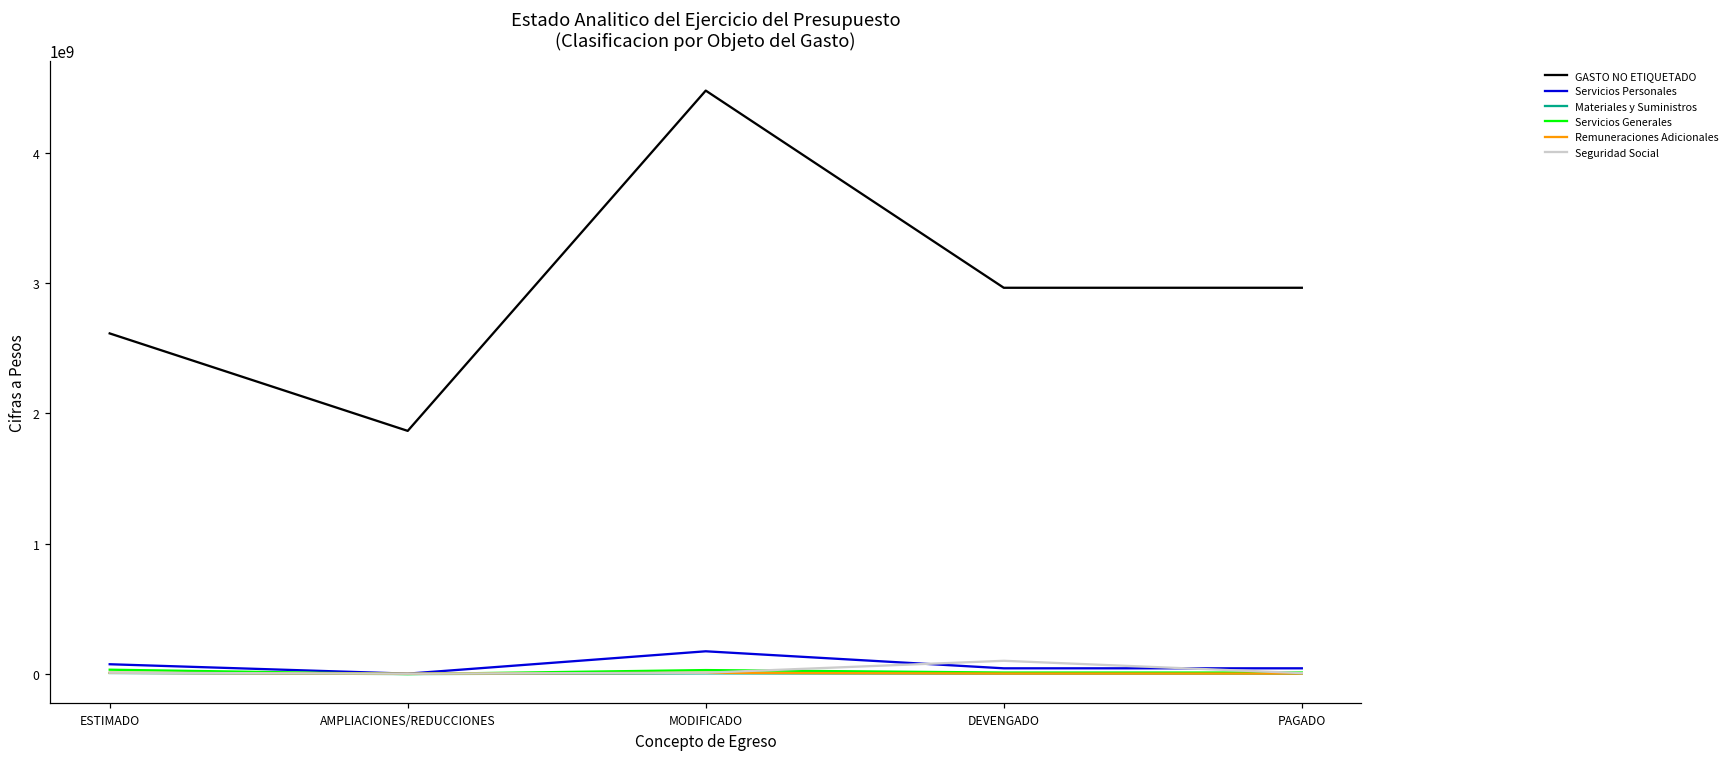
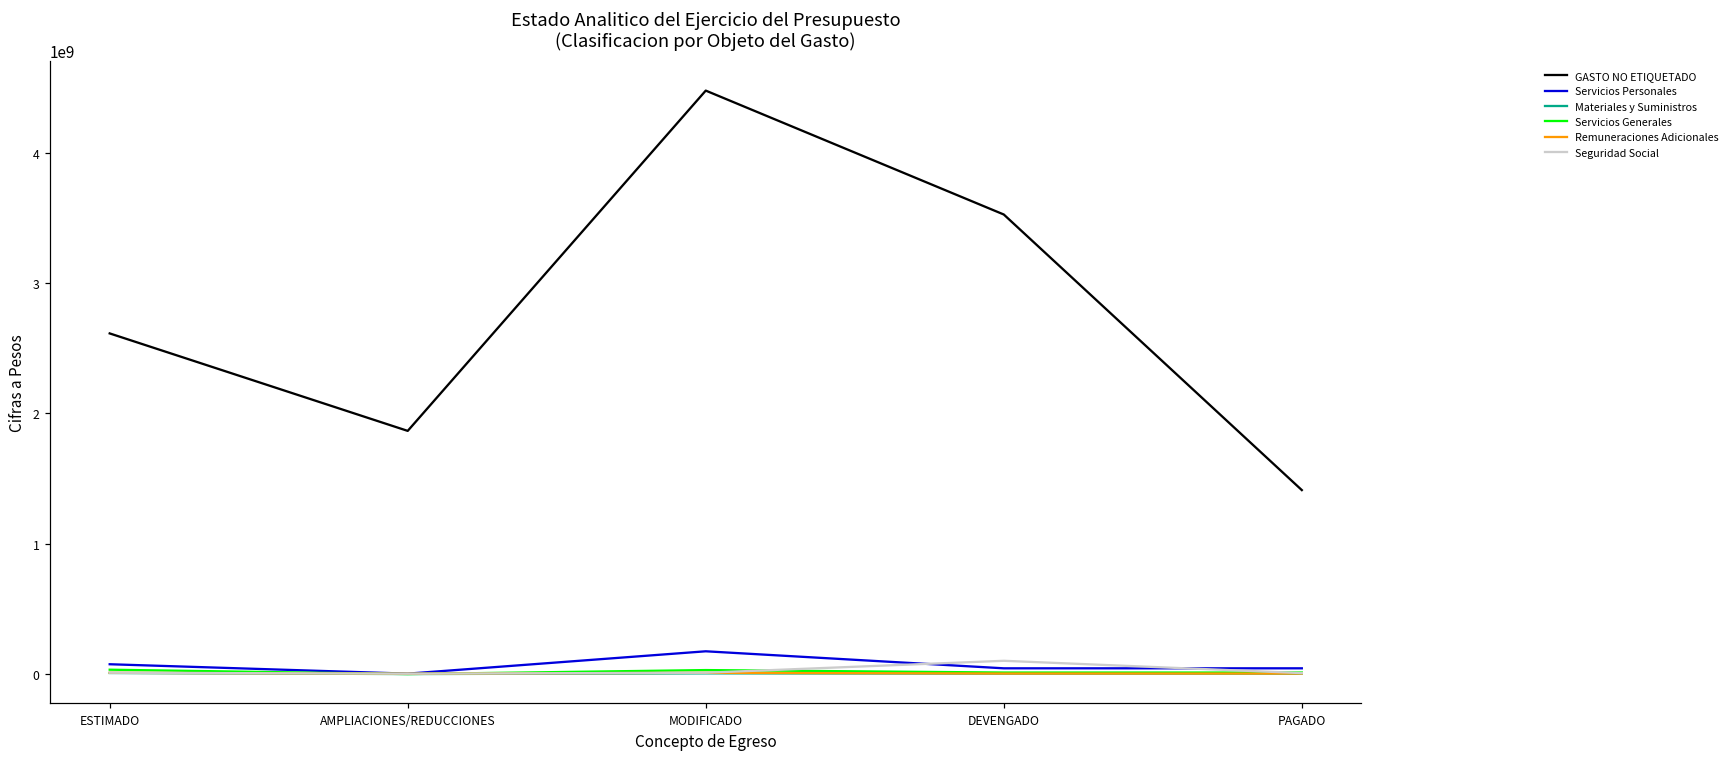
GASTO NO ETIQUETADO, DEVENGADO: 2970000000 -> 3530000000
GASTO NO ETIQUETADO, PAGADO: 2970000000 -> 1410000000
